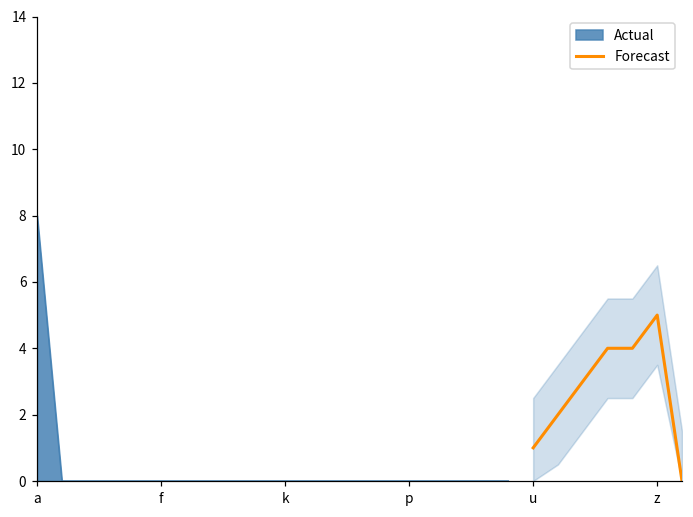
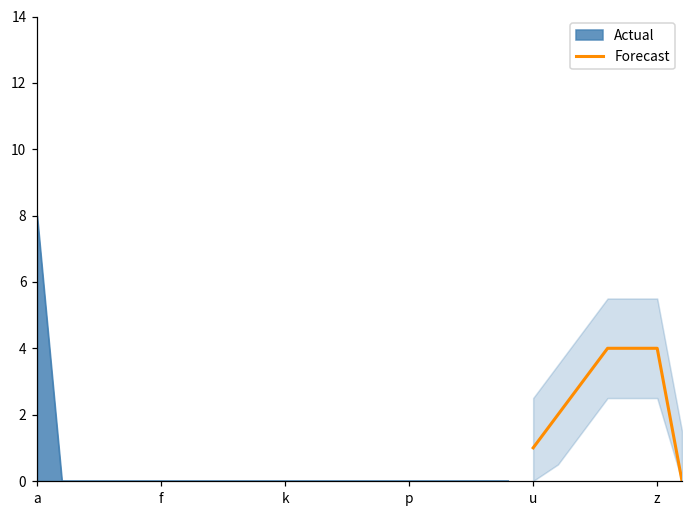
Forecast, z: 5 -> 4
